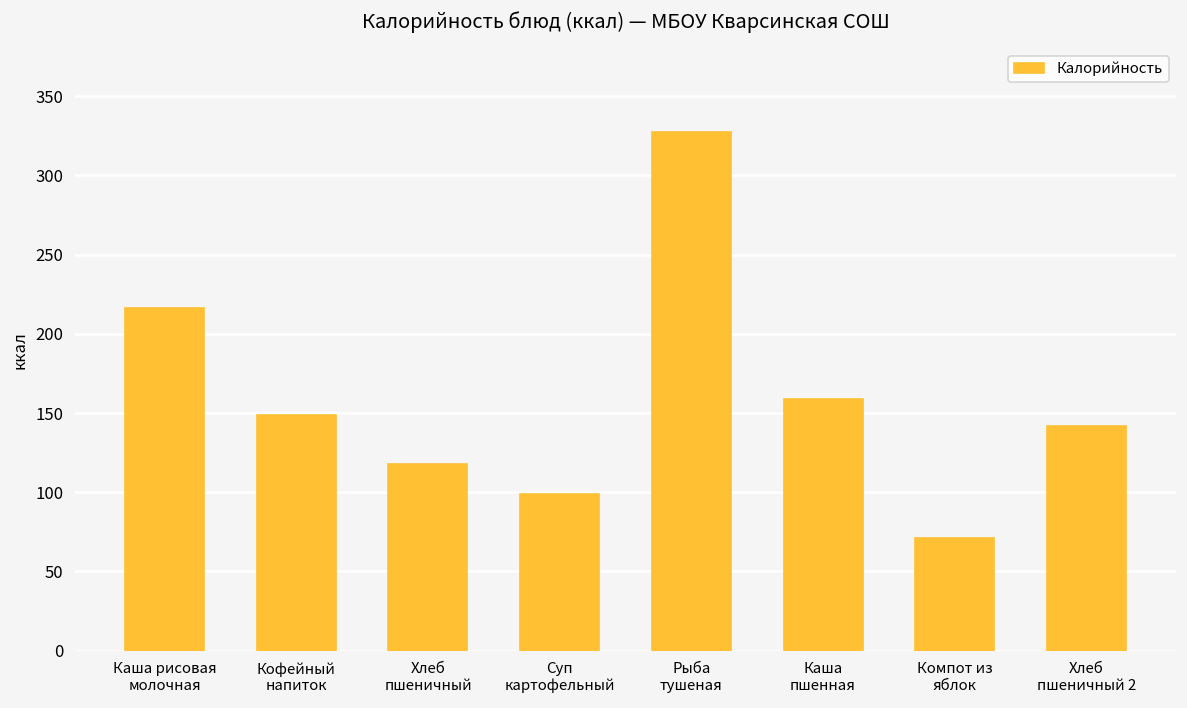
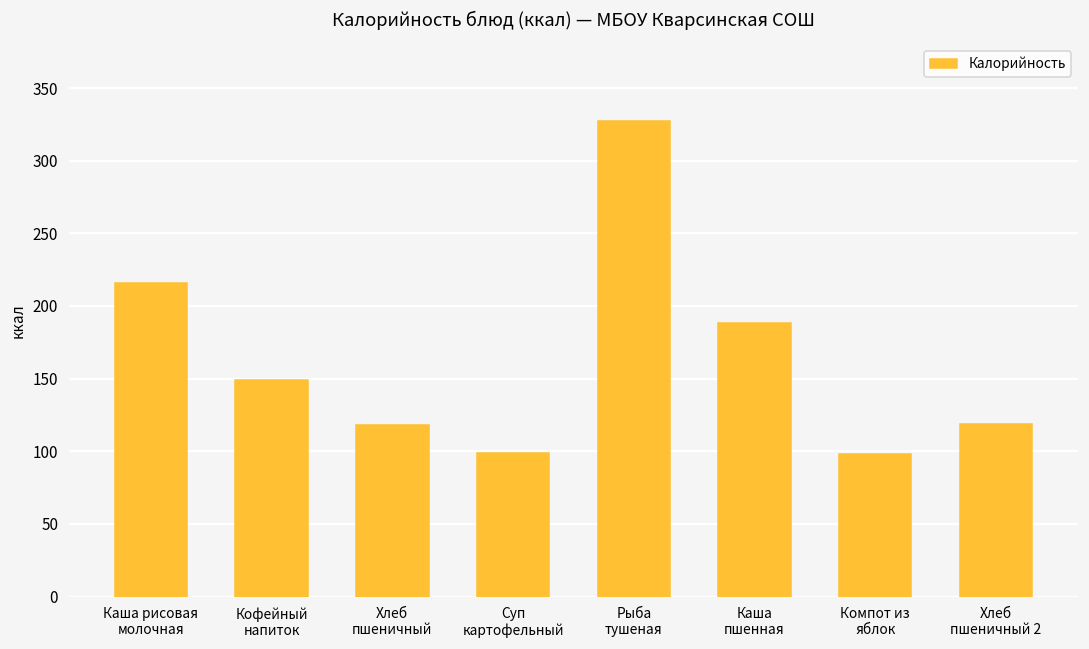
Каша пшенная: 159 -> 188
Компот из яблок: 71 -> 98
Хлеб пшеничный 2: 142 -> 119
